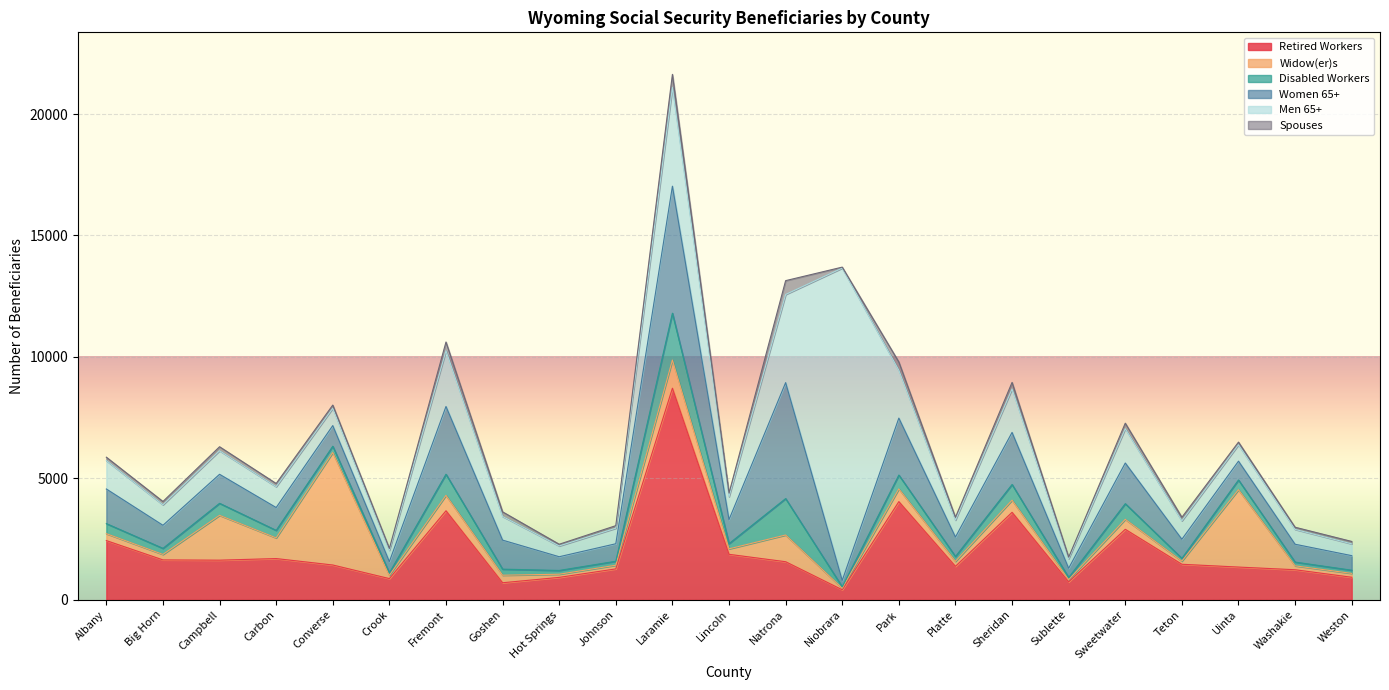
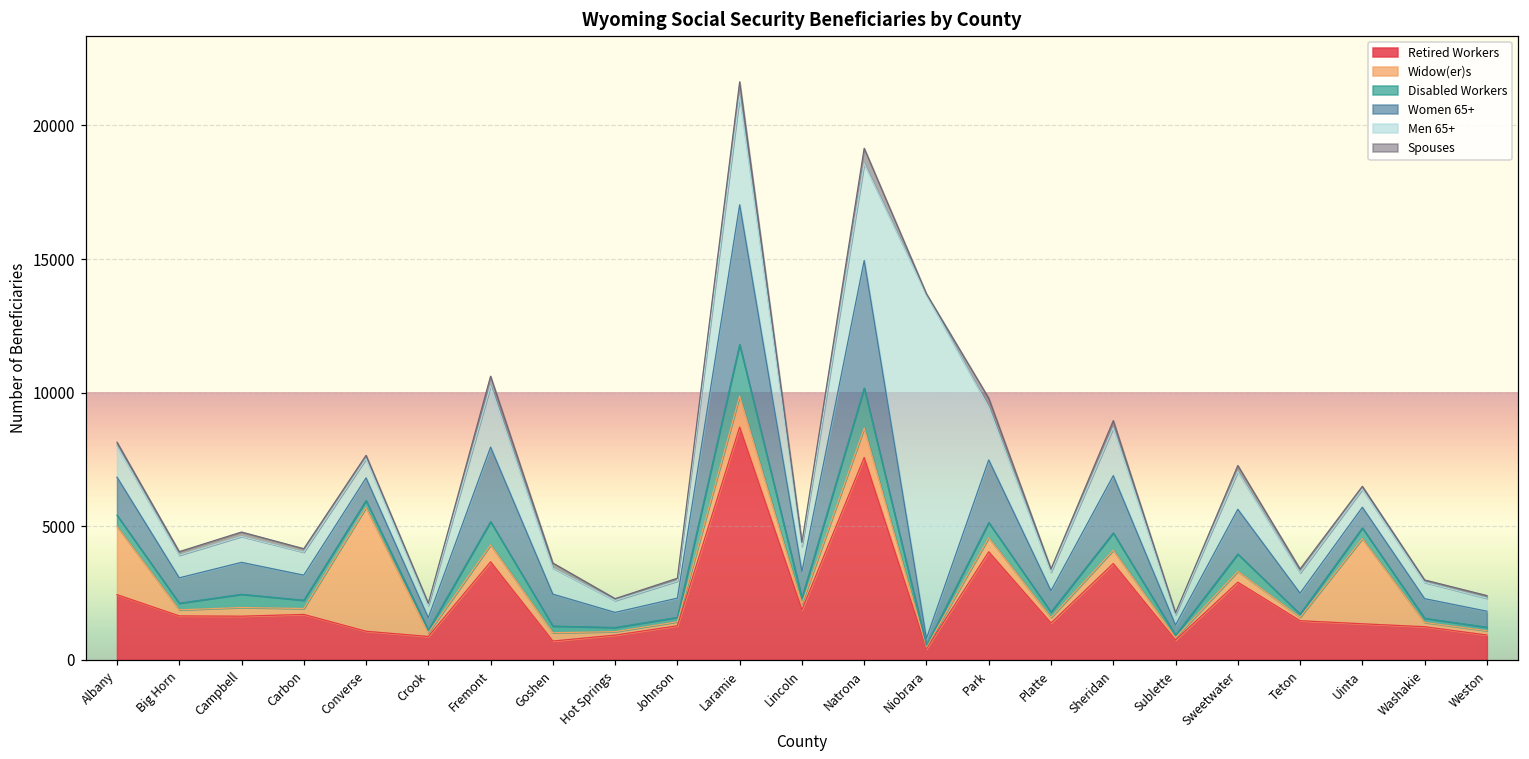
Widow(er)s, Albany: 300 -> 2600
Widow(er)s, Campbell: 1800 -> 300
Widow(er)s, Carbon: 900 -> 200
Retired Workers, Converse: 1400 -> 1100
Retired Workers, Natrona: 1600 -> 7600
